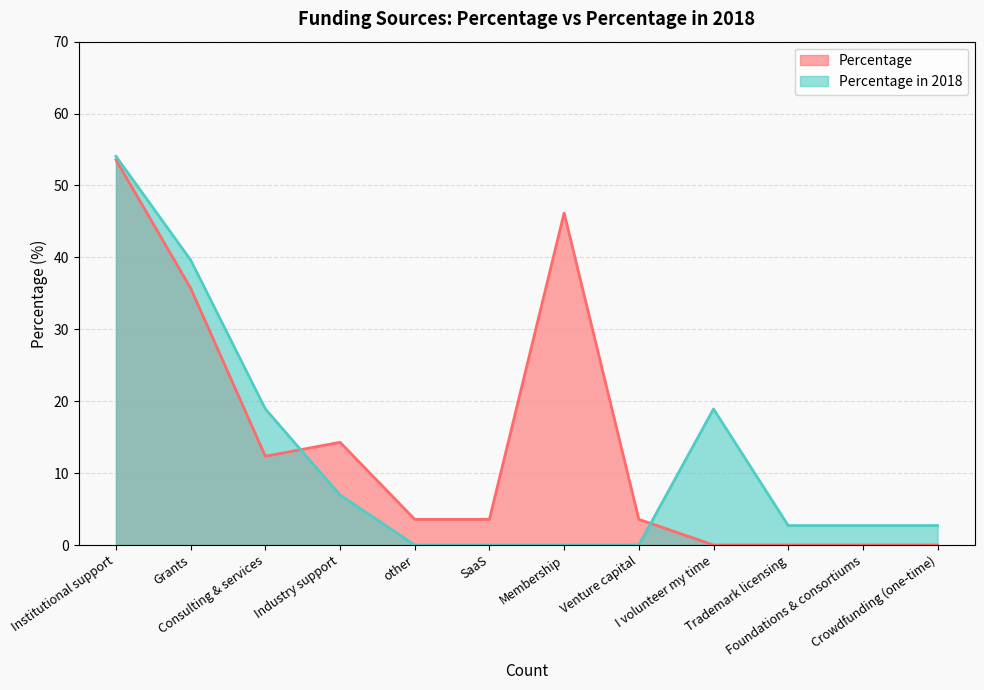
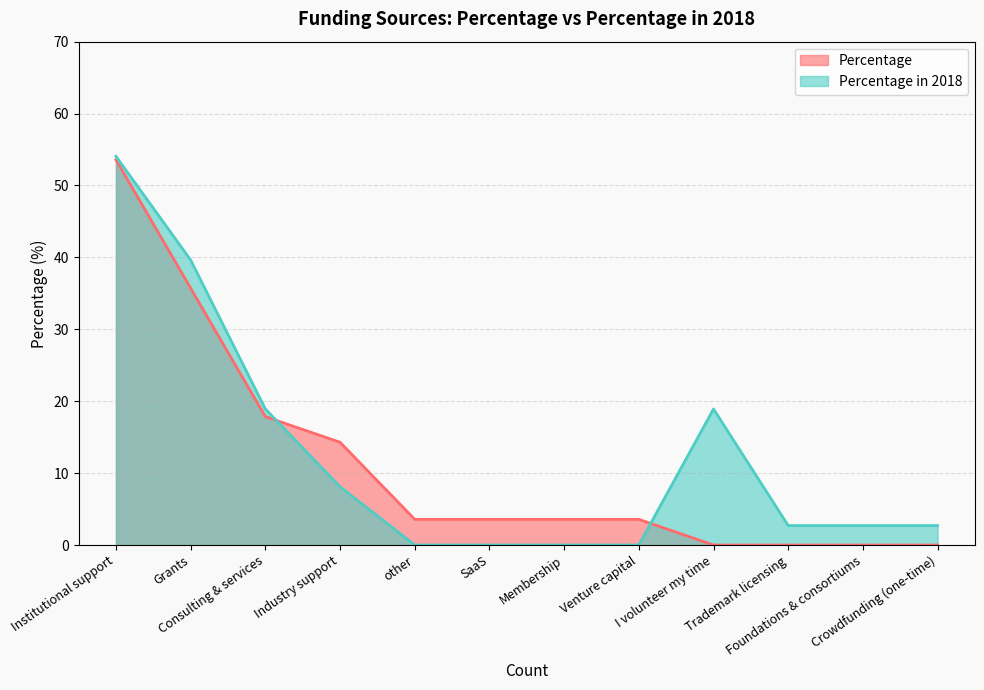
Percentage, Consulting & services: 12 -> 18
Percentage in 2018, Industry support: 7 -> 8
Percentage, Membership: 46 -> 4
